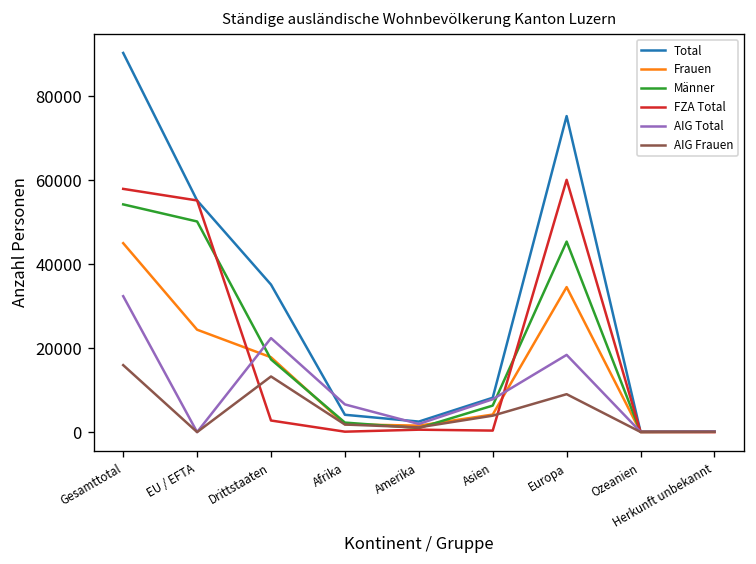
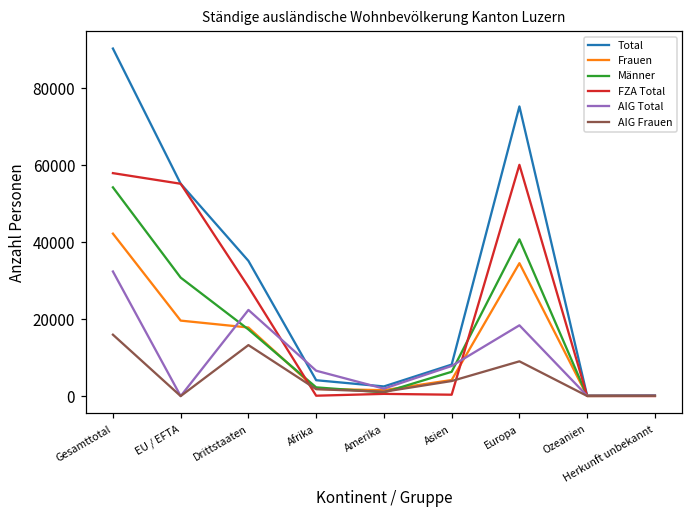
Frauen, Gesamttotal: 45000 -> 42000
Frauen, EU / EFTA: 24000 -> 20000
Männer, EU / EFTA: 50000 -> 31000
FZA Total, Drittstaaten: 3000 -> 28000
Männer, Europa: 45000 -> 41000
